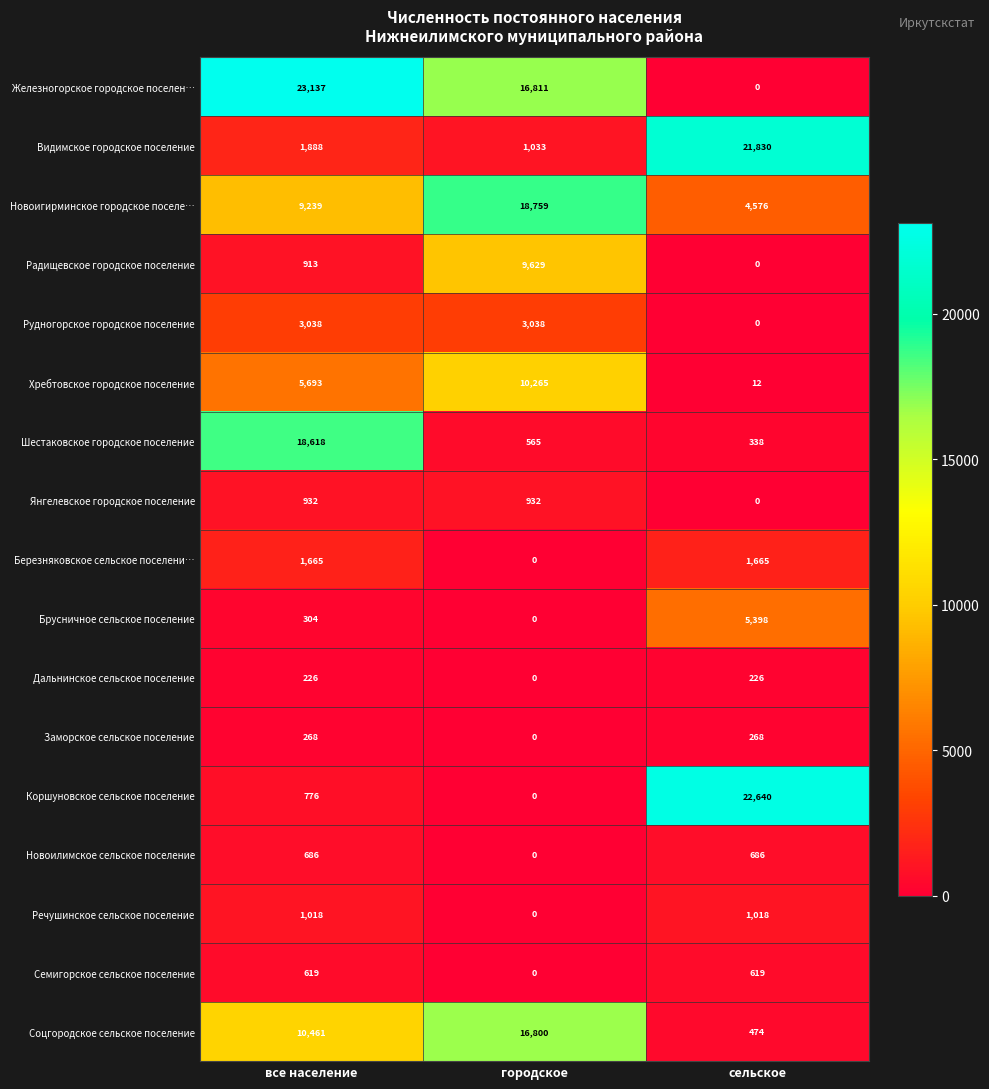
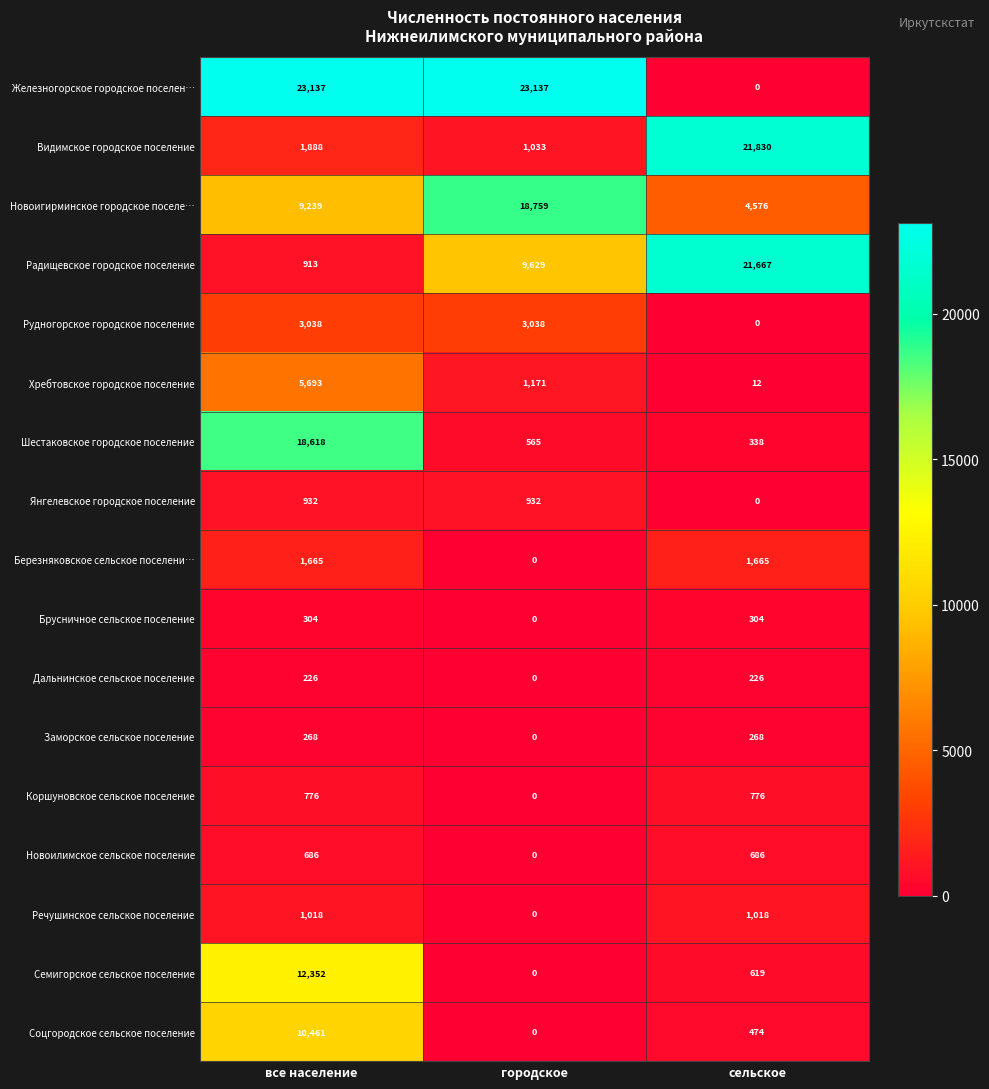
Железногорское городское поселен…, городское: 16,811 -> 23,137
Радищевское городское поселение, сельское: 0 -> 21,667
Хребтовское городское поселение, городское: 10,265 -> 1,171
Брусничное сельское поселение, сельское: 5,398 -> 304
Коршуновское сельское поселение, сельское: 22,640 -> 776
Семигорское сельское поселение, все население: 619 -> 12,352
Соцгородское сельское поселение, городское: 16,800 -> 0
